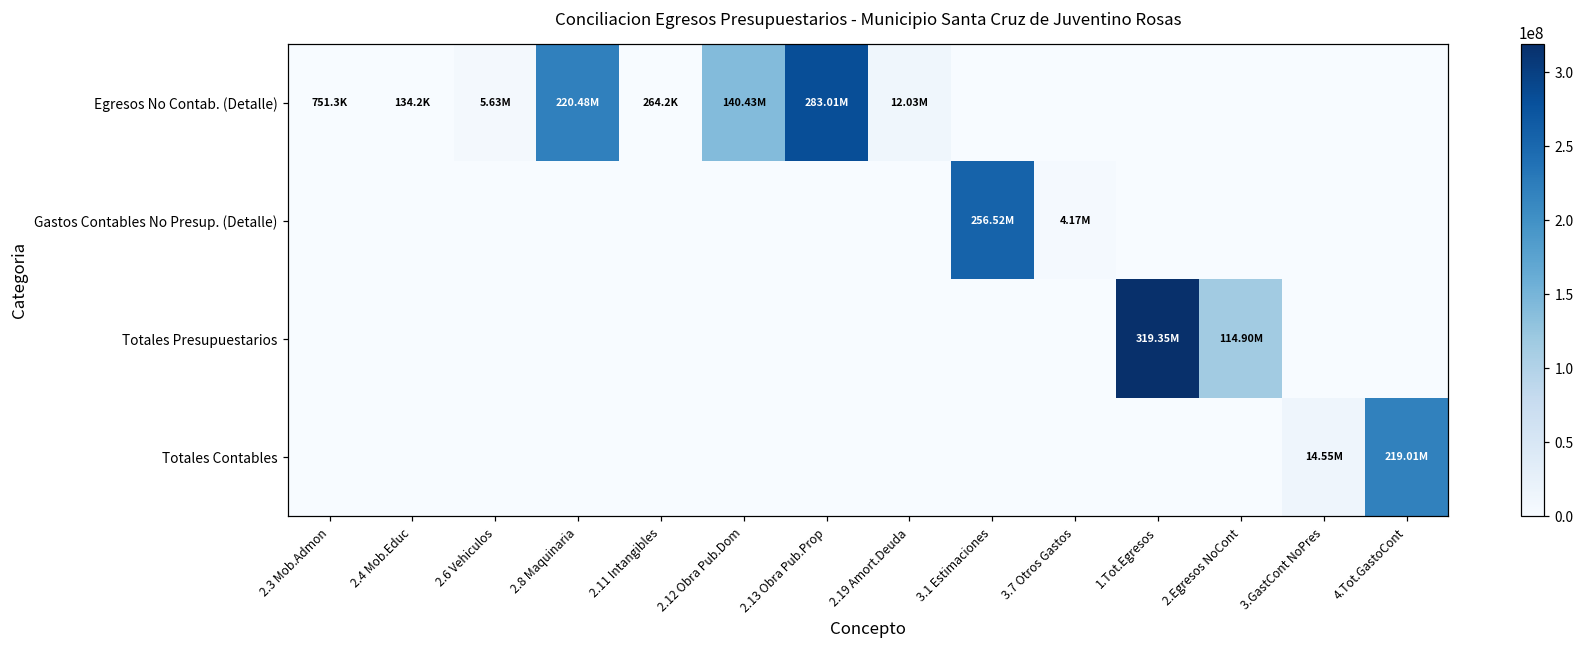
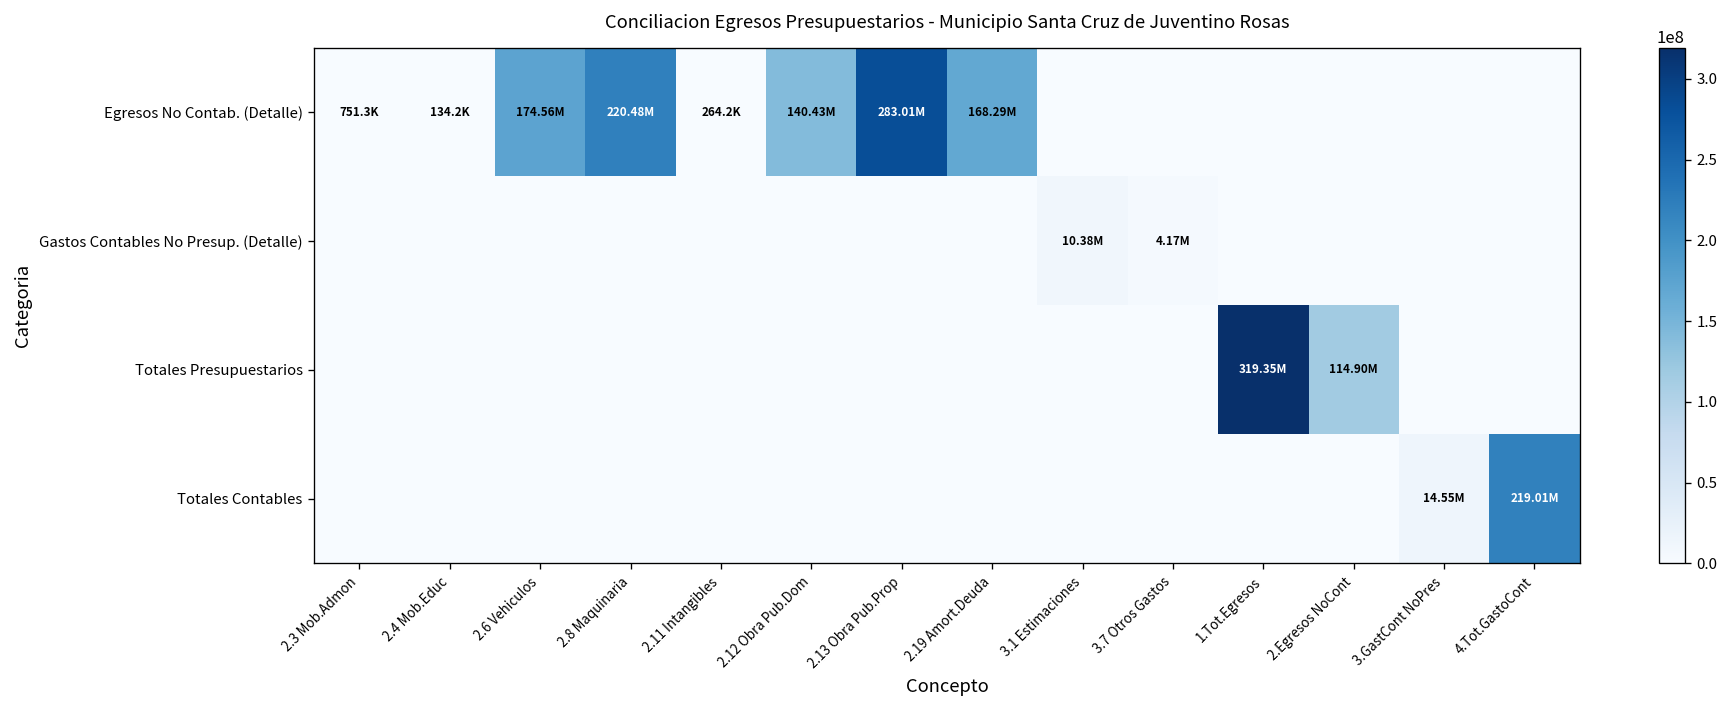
Egresos No Contab. (Detalle), 2.6 Vehiculos: 5.63M -> 174.56M
Egresos No Contab. (Detalle), 2.19 Amort.Deuda: 12.03M -> 168.29M
Gastos Contables No Presup. (Detalle), 3.1 Estimaciones: 256.52M -> 10.38M
